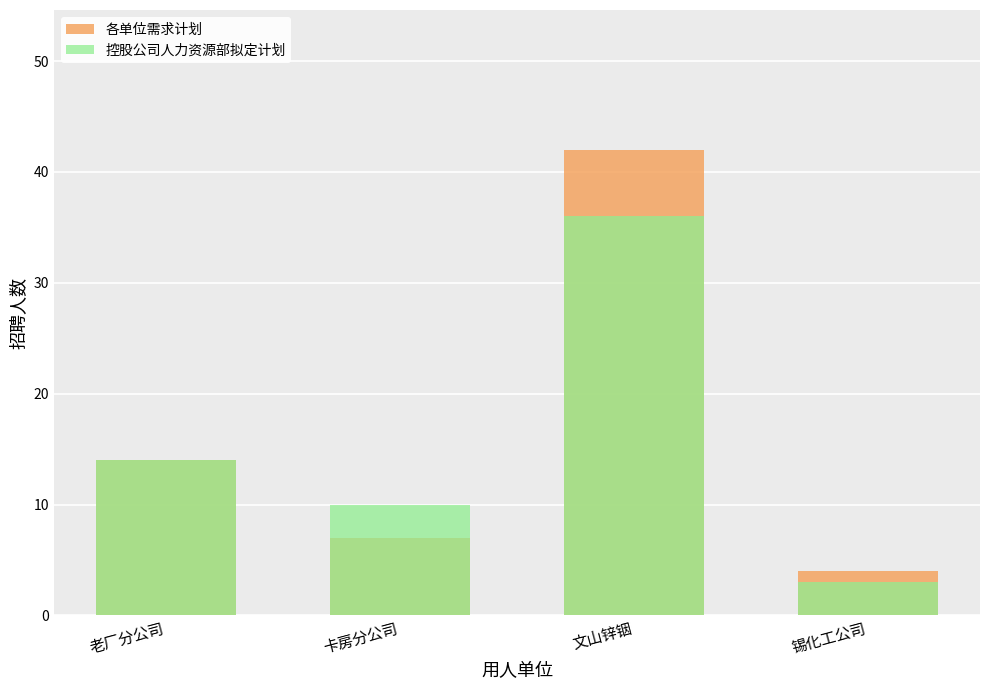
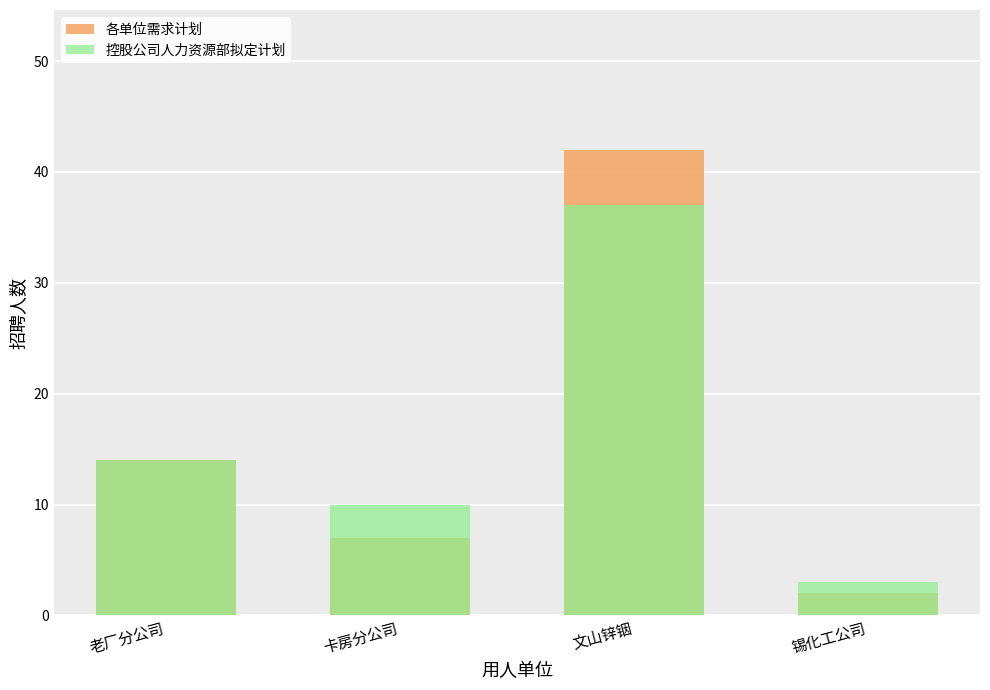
控股公司人力资源部拟定计划, 文山锌铟: 36 -> 37
各单位需求计划, 锡化工公司: 4 -> 2
